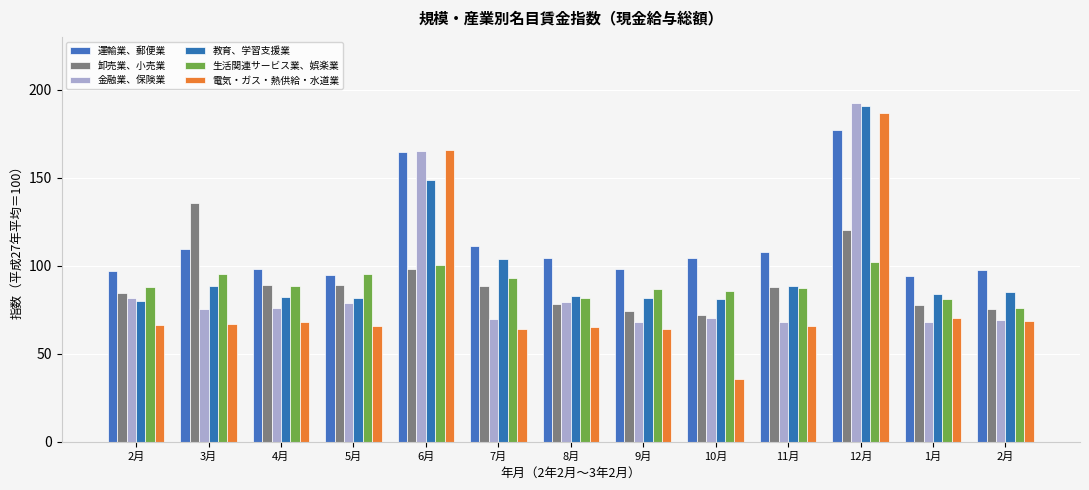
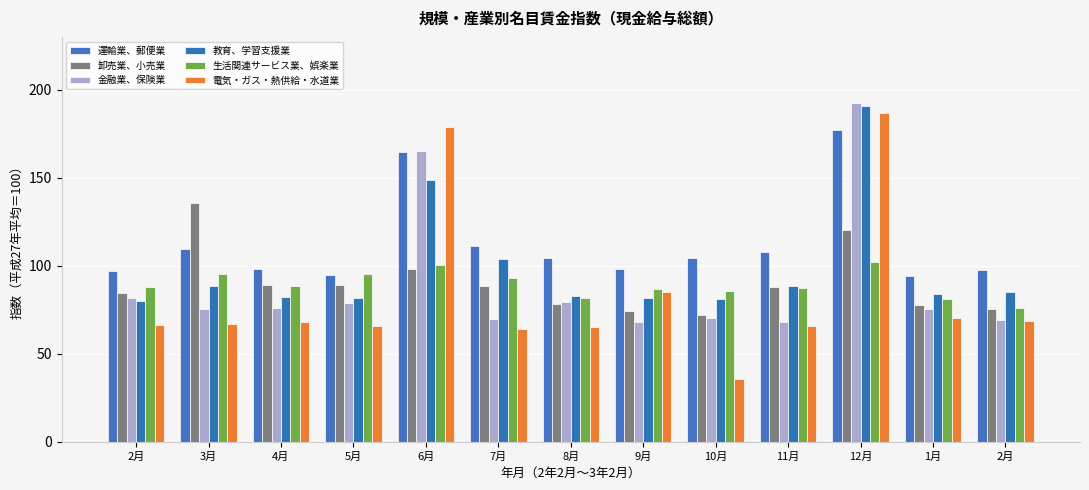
電気・ガス・熱供給・水道業, 6月: 166 -> 179
電気・ガス・熱供給・水道業, 9月: 64 -> 85
金融業、保険業, 1月: 68 -> 76
